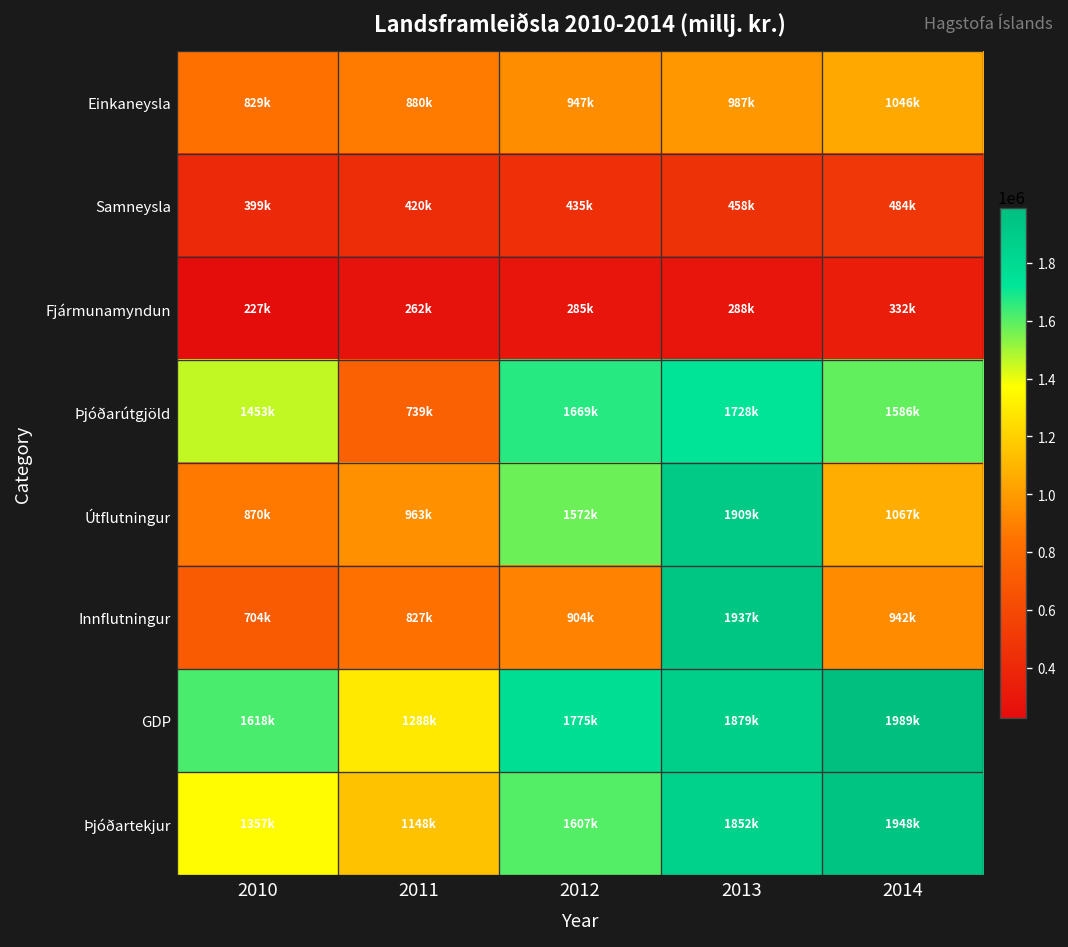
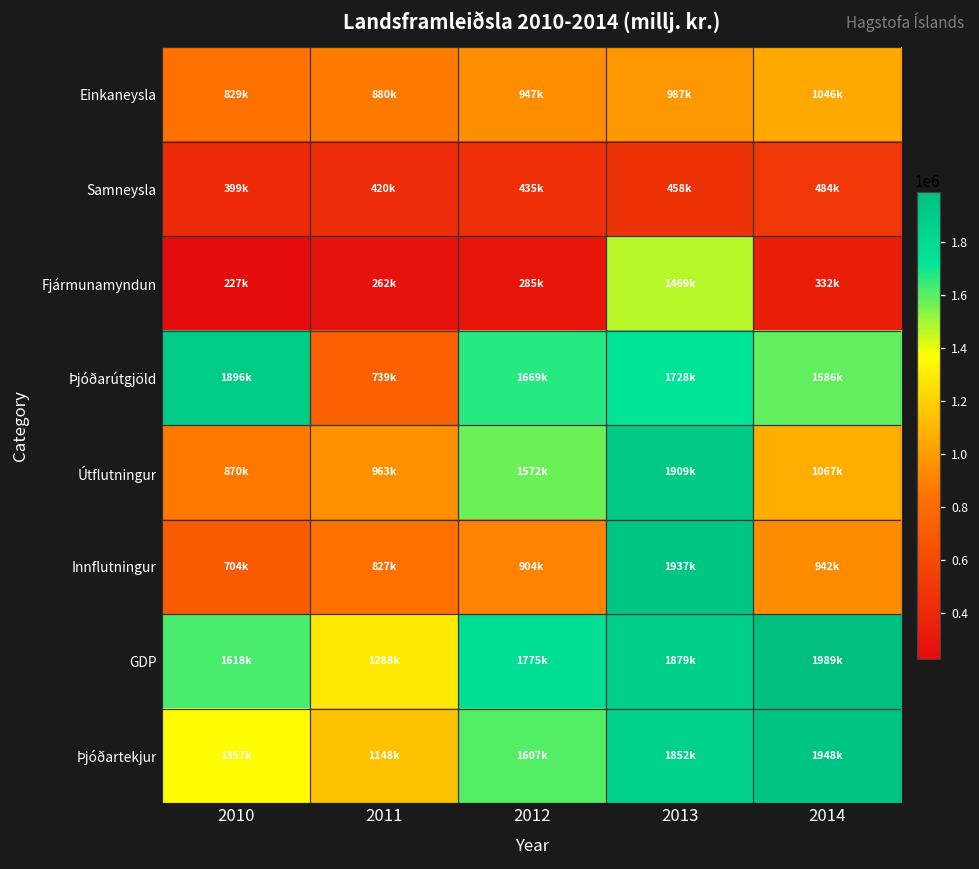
Fjármunamyndun, 2013: 288k -> 1469k
Þjóðarútgjöld, 2010: 1453k -> 1896k
